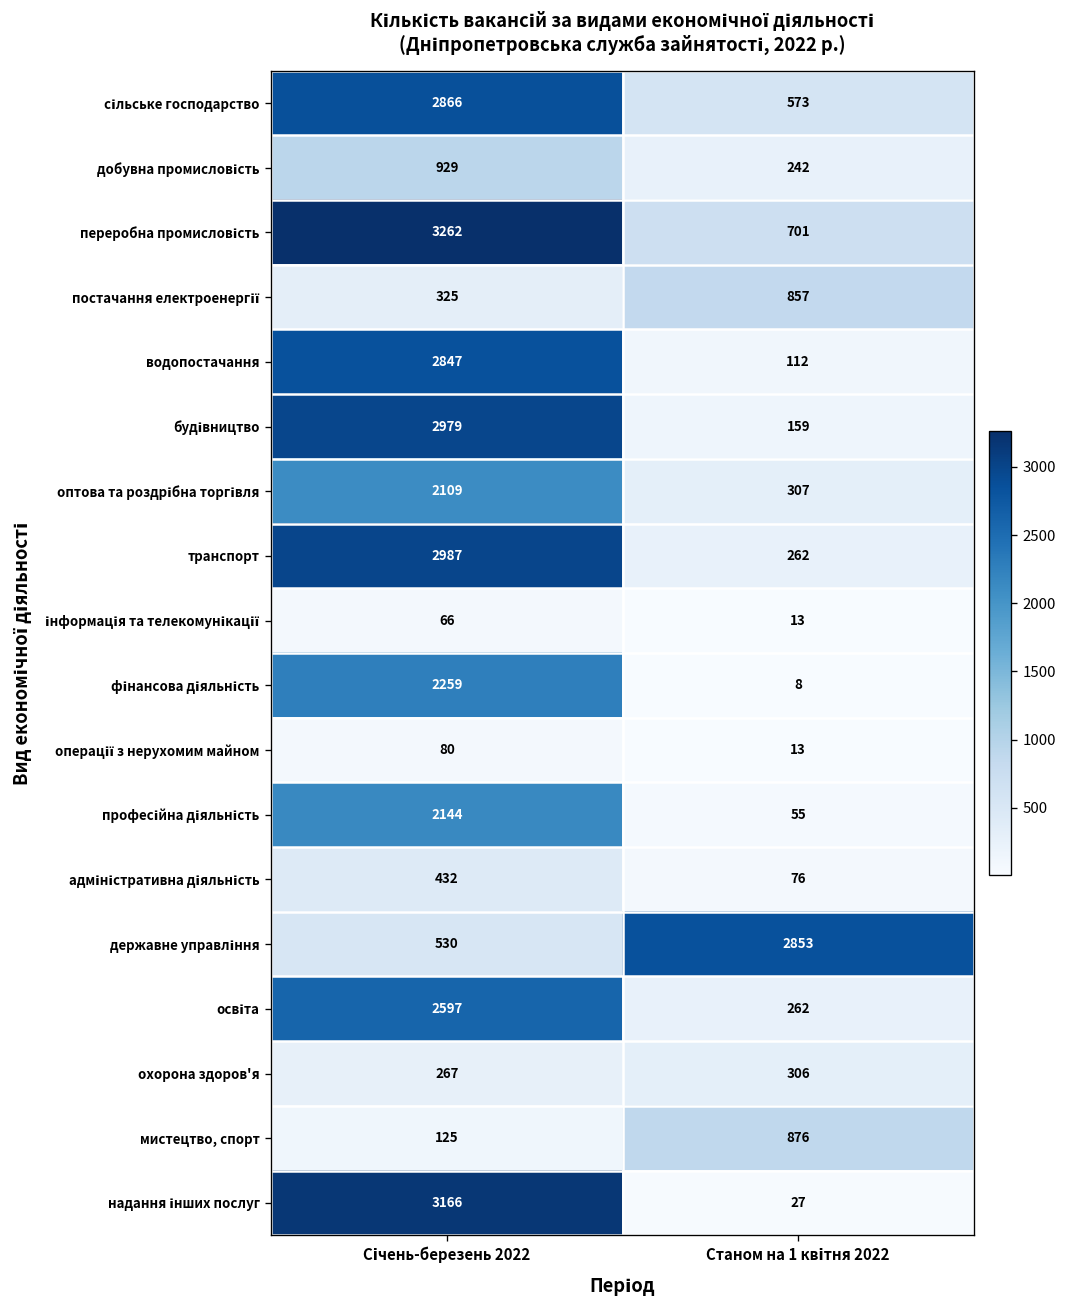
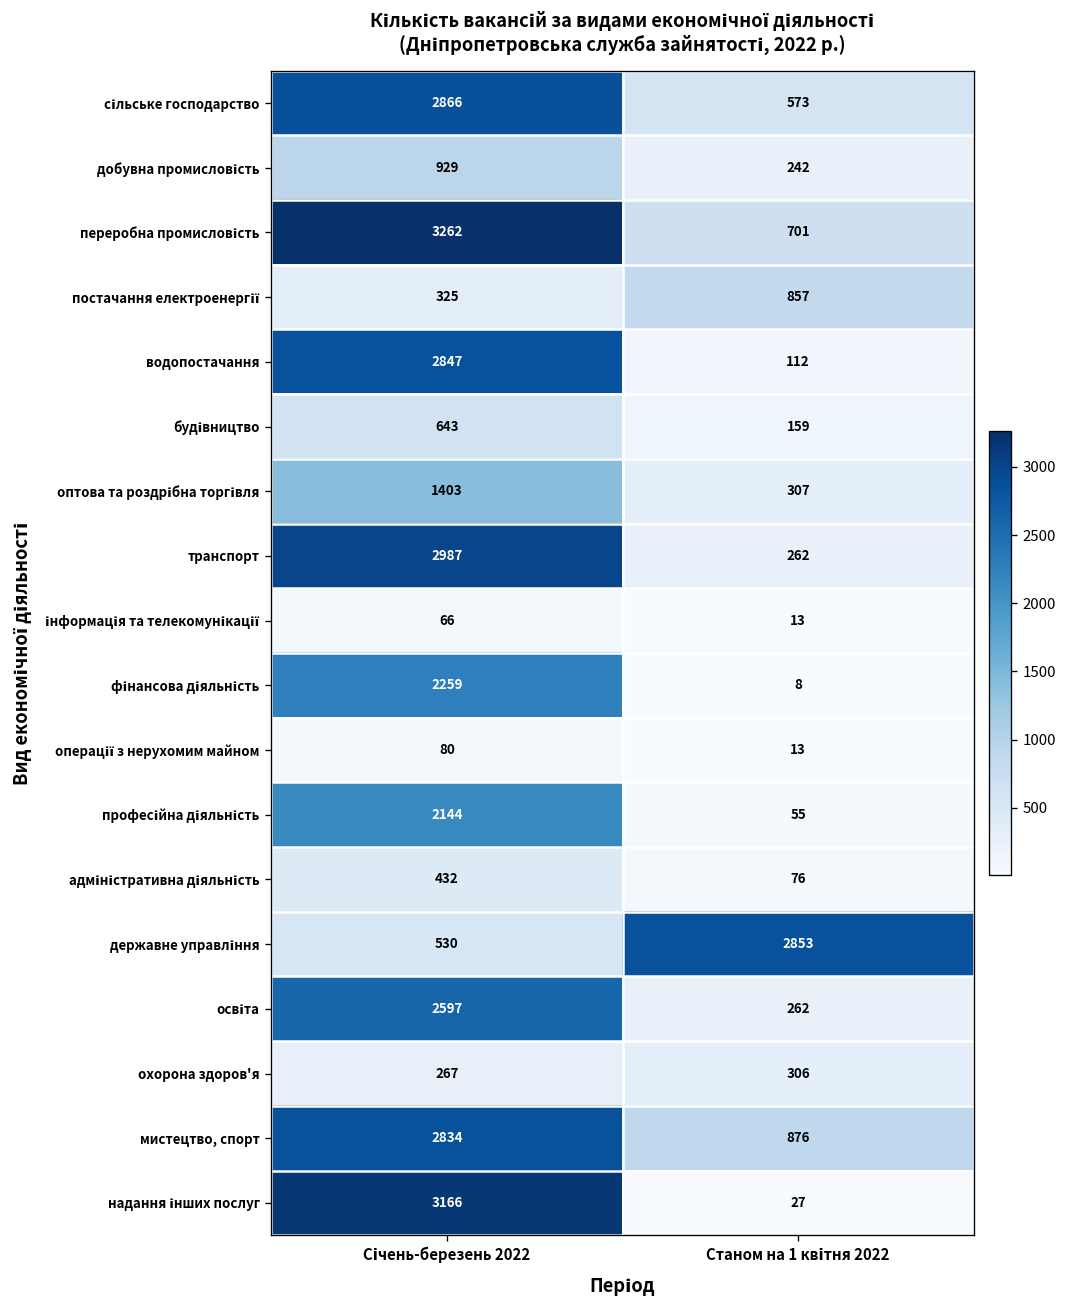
будівництво, Січень-березень 2022: 2979 -> 643
оптова та роздрібна торгівля, Січень-березень 2022: 2109 -> 1403
мистецтво, спорт, Січень-березень 2022: 125 -> 2834
